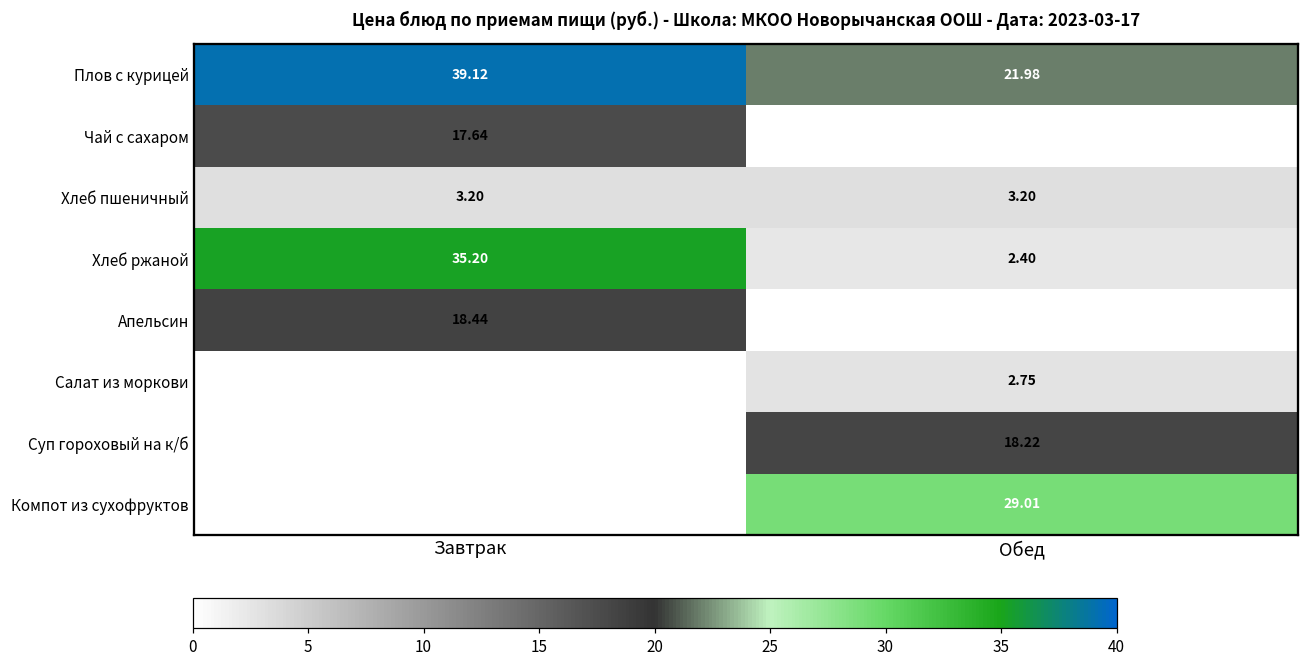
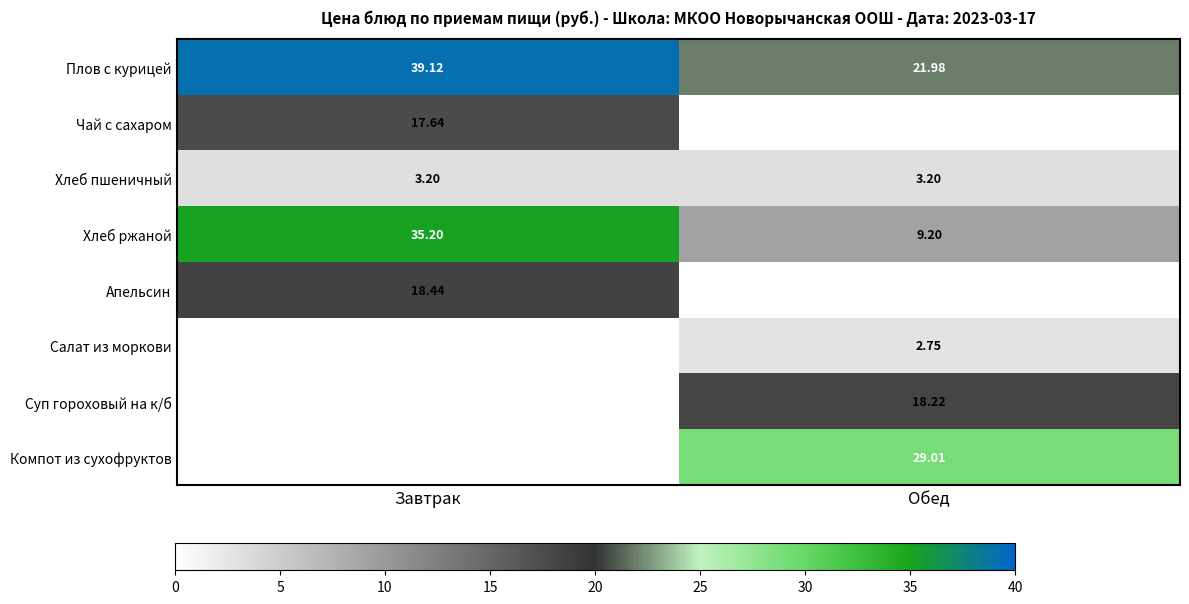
Хлеб ржаной, Обед: 2.40 -> 9.20
